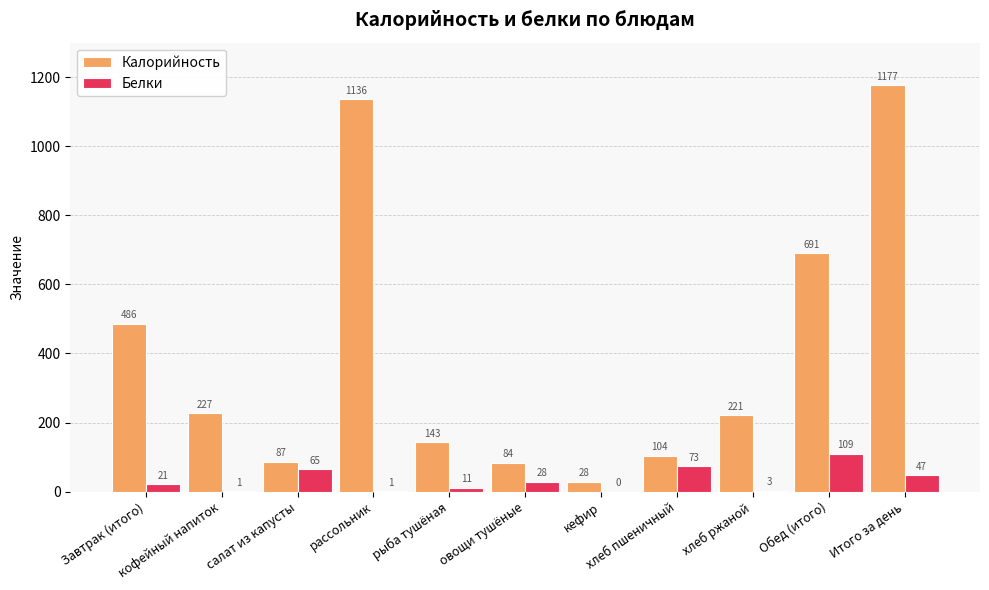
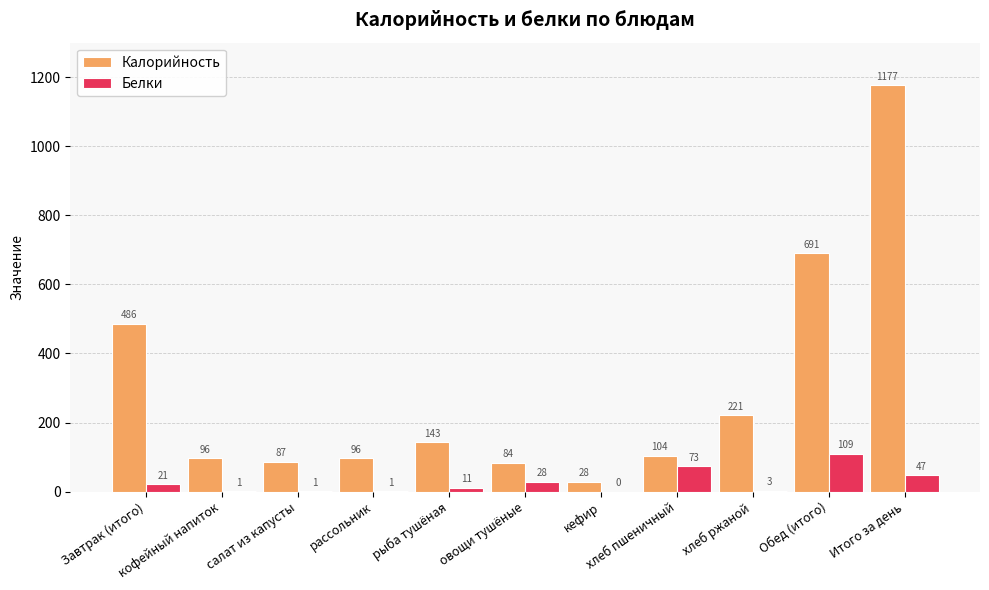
Калорийность, кофейный напиток: 227 -> 96
Белки, салат из капусты: 65 -> 1
Калорийность, рассольник: 1136 -> 96
